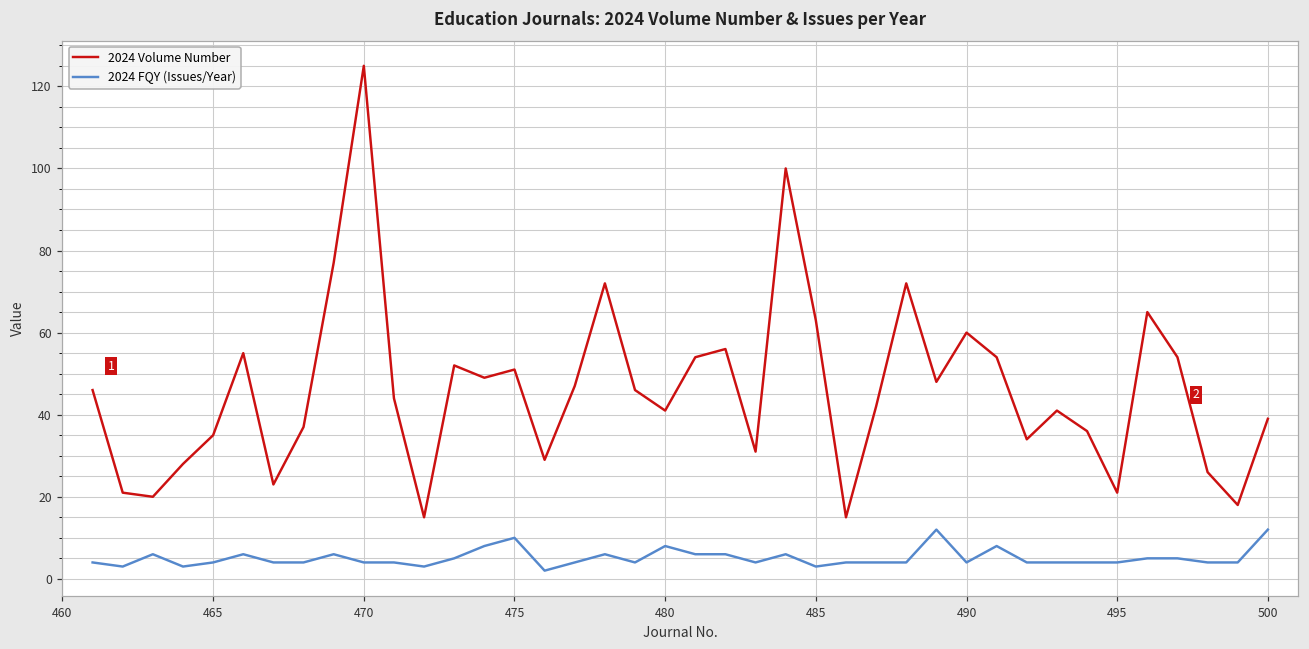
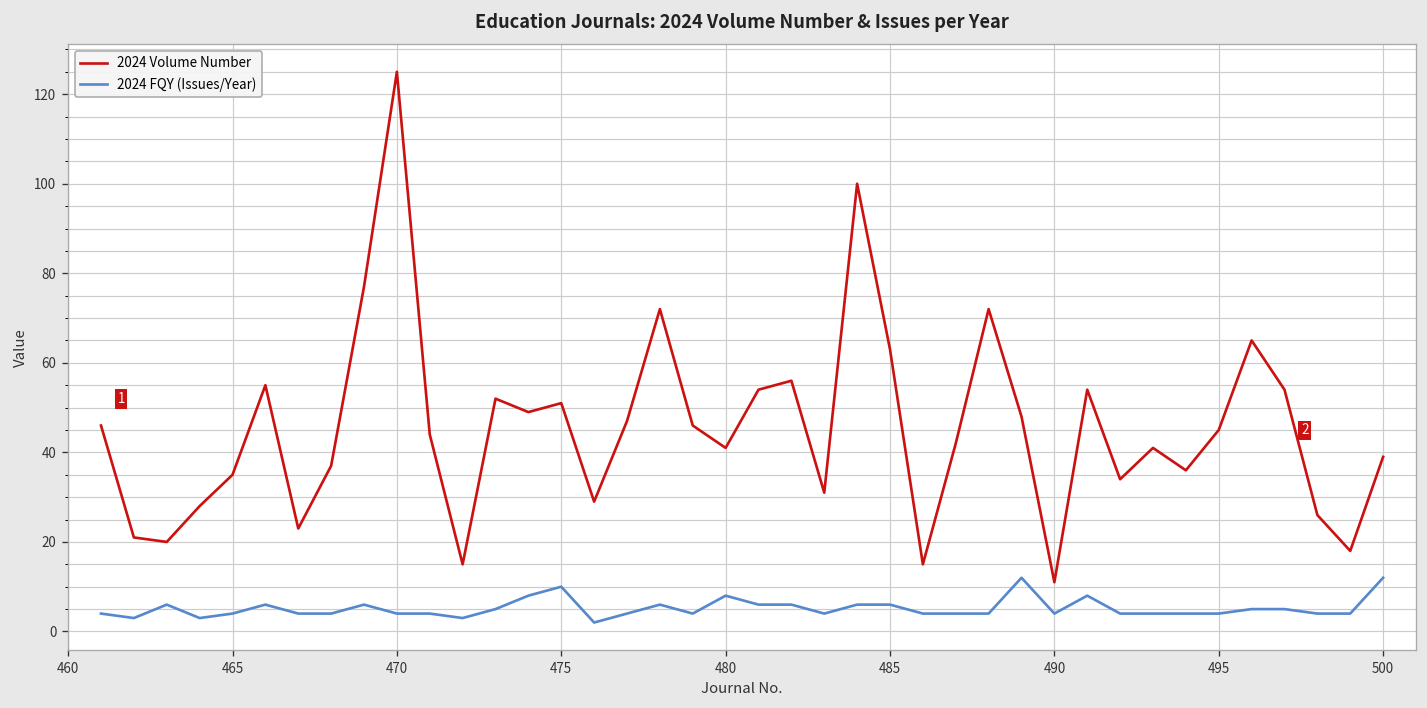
2024 FQY (Issues/Year), 485: 3 -> 6
2024 Volume Number, 490: 60 -> 11
2024 Volume Number, 495: 21 -> 45
